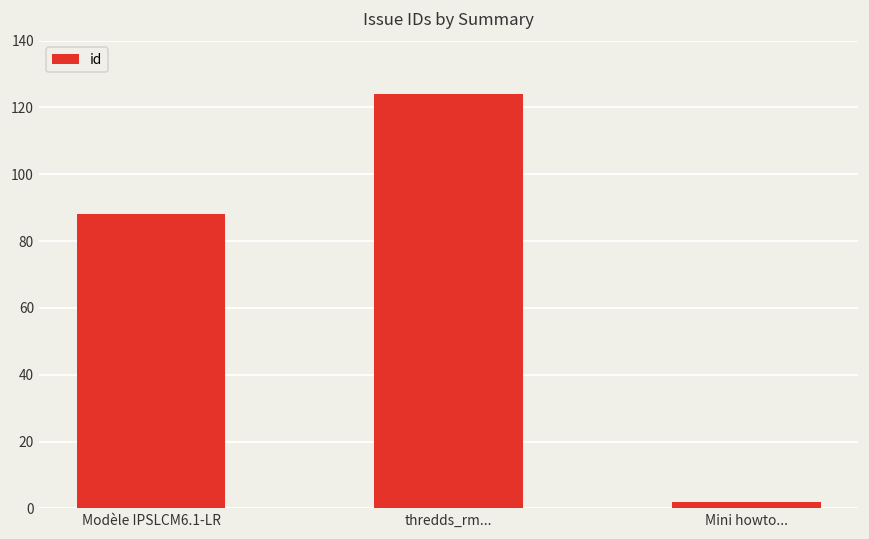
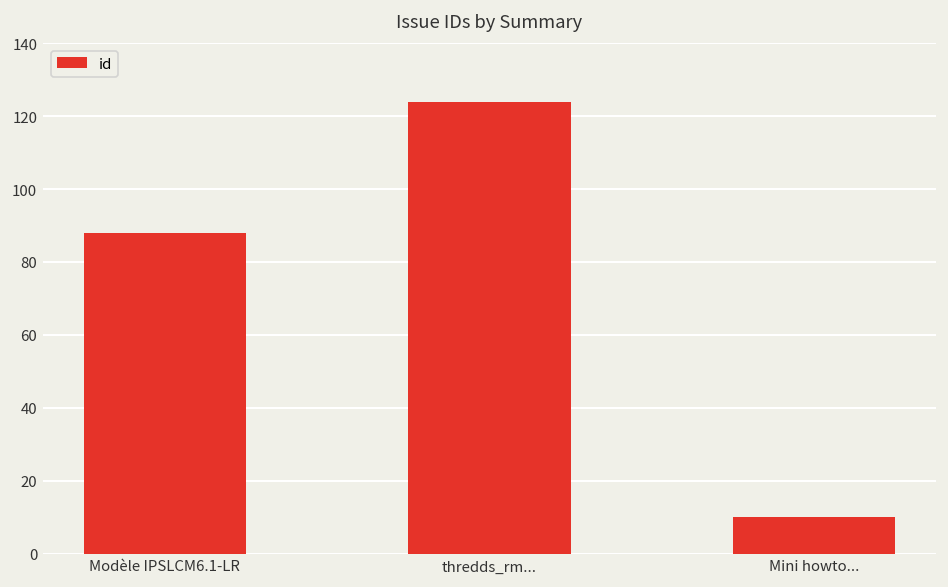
Mini howto...: 2 -> 10
